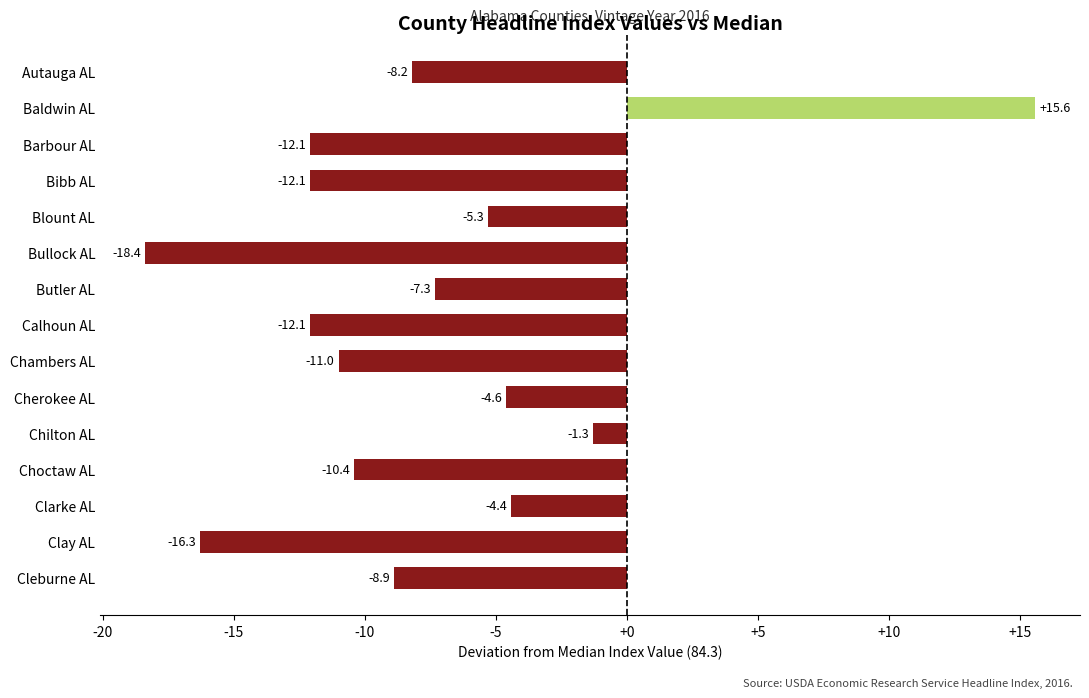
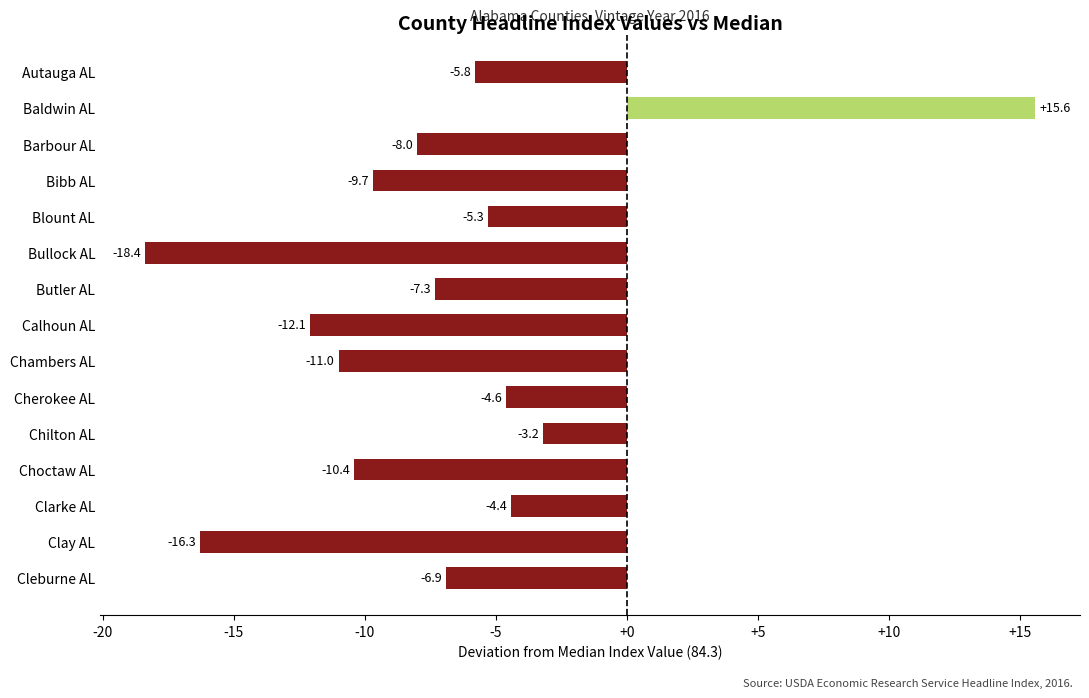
Autauga AL: -8.2 -> -5.8
Barbour AL: -12.1 -> -8.0
Bibb AL: -12.1 -> -9.7
Chilton AL: -1.3 -> -3.2
Cleburne AL: -8.9 -> -6.9
